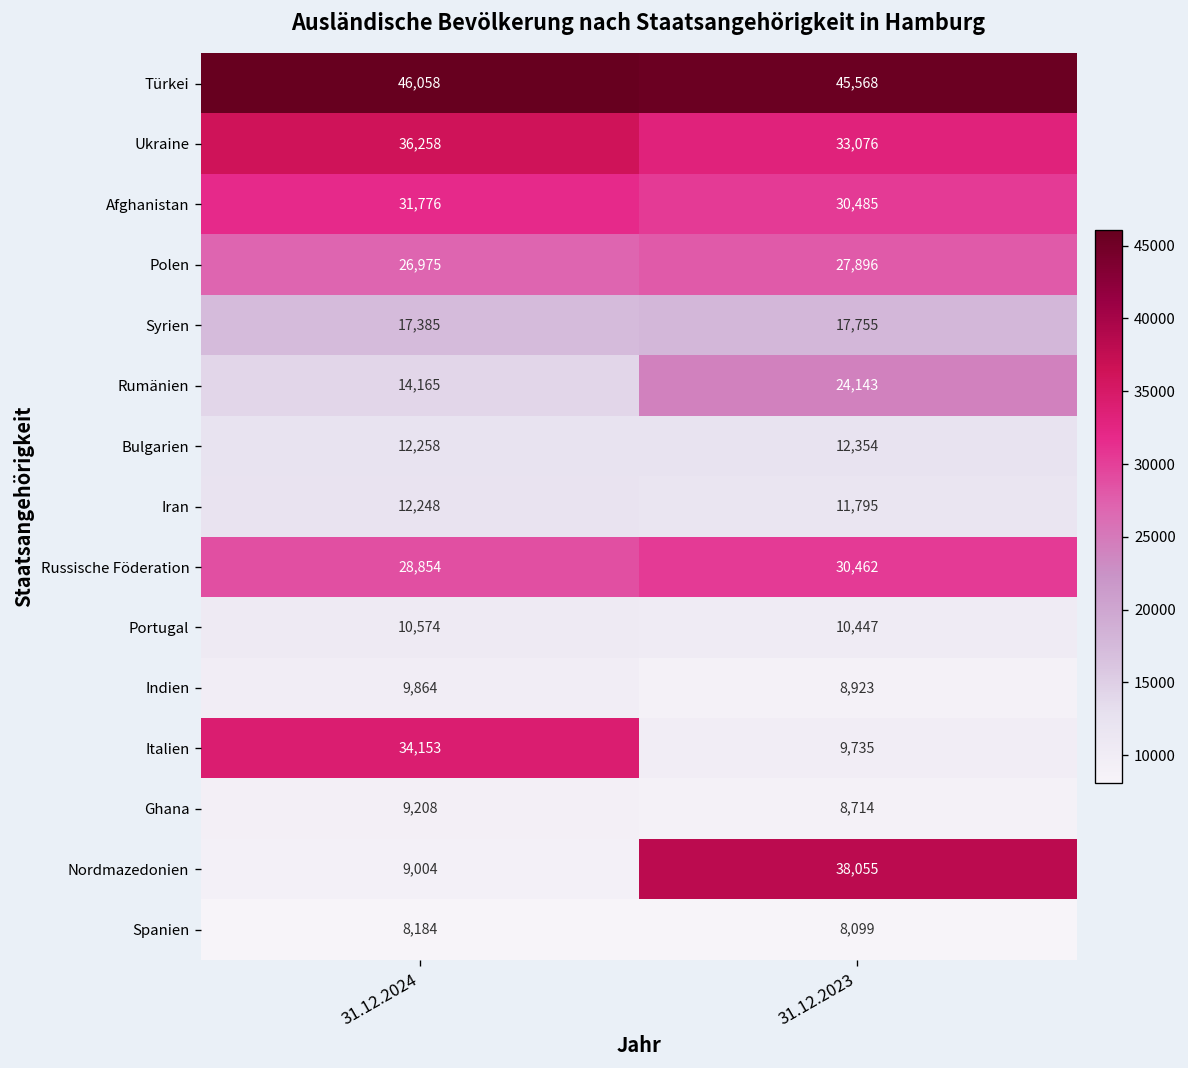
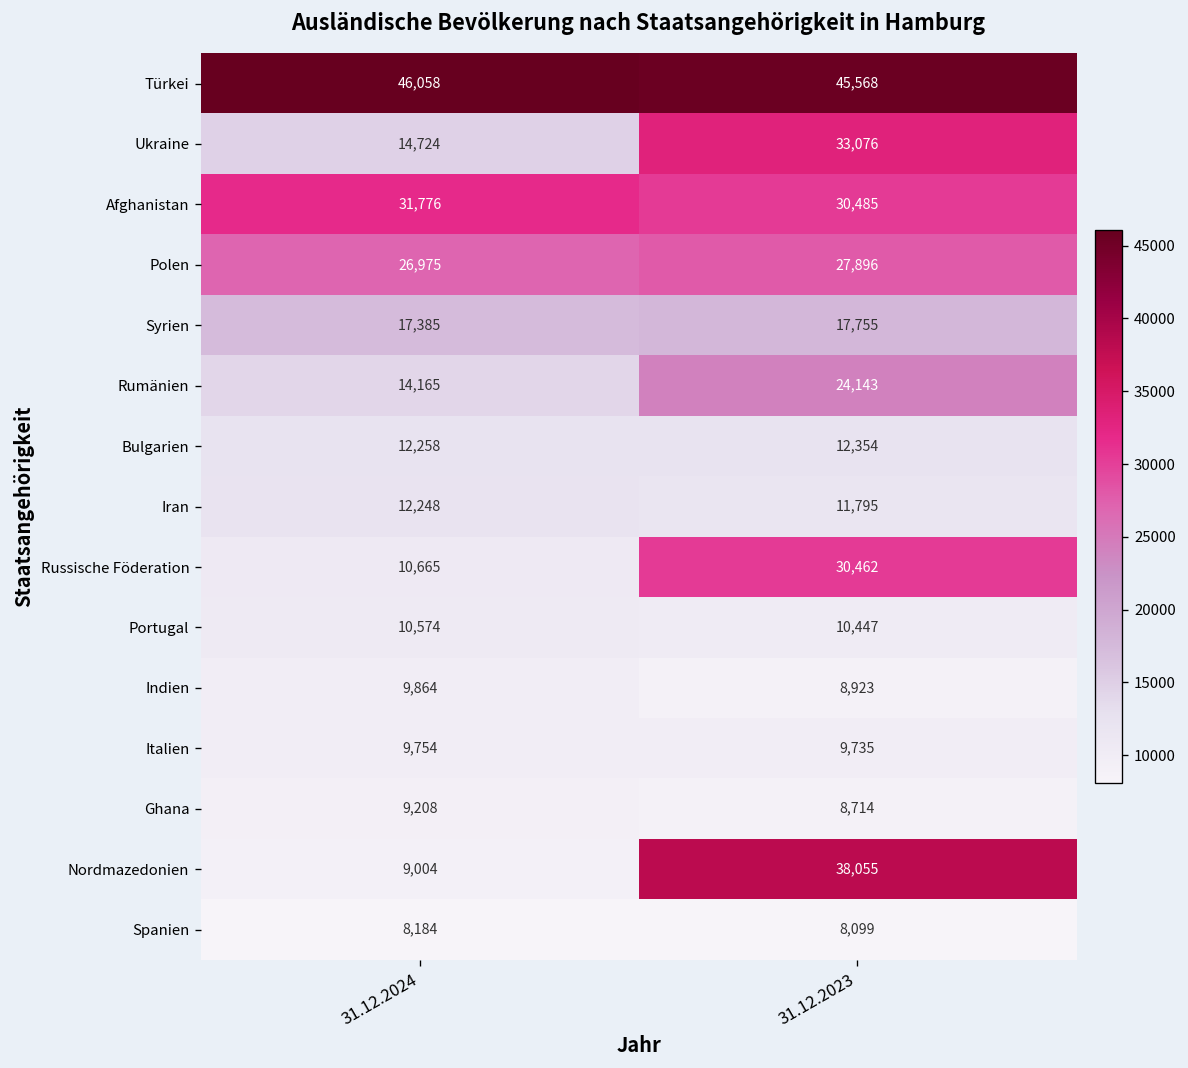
Ukraine, 31.12.2024: 36,258 -> 14,724
Russische Föderation, 31.12.2024: 28,854 -> 10,665
Italien, 31.12.2024: 34,153 -> 9,754
